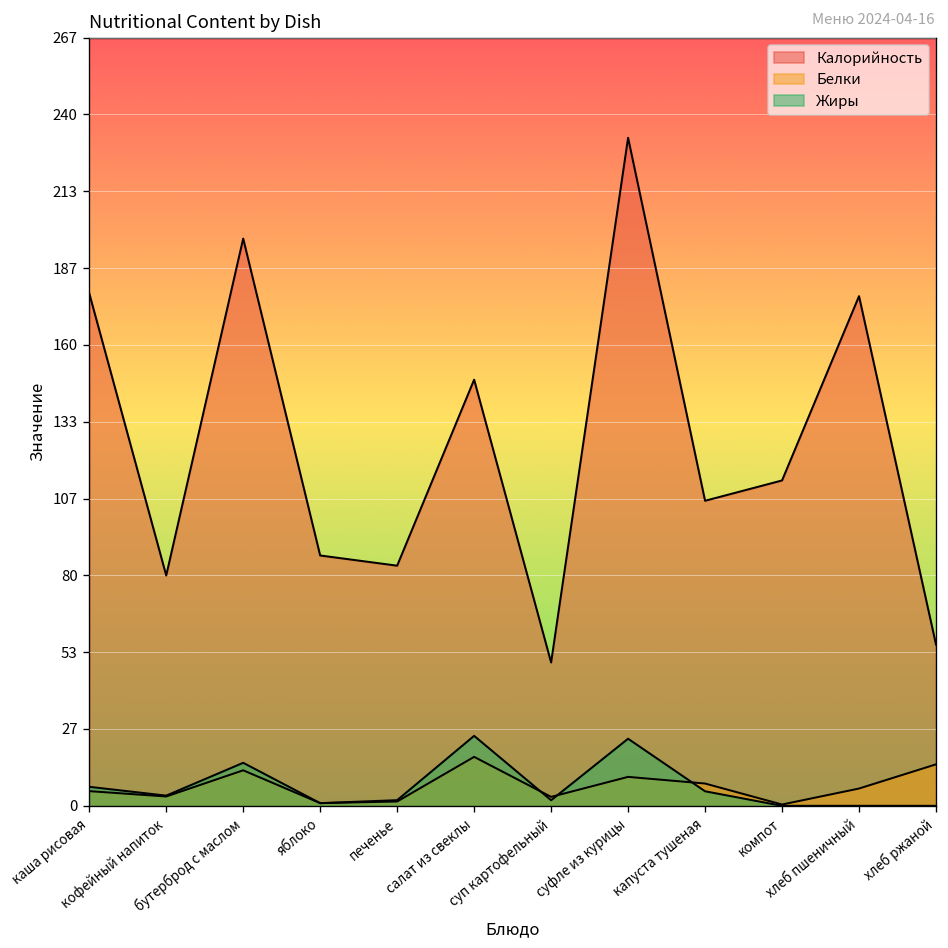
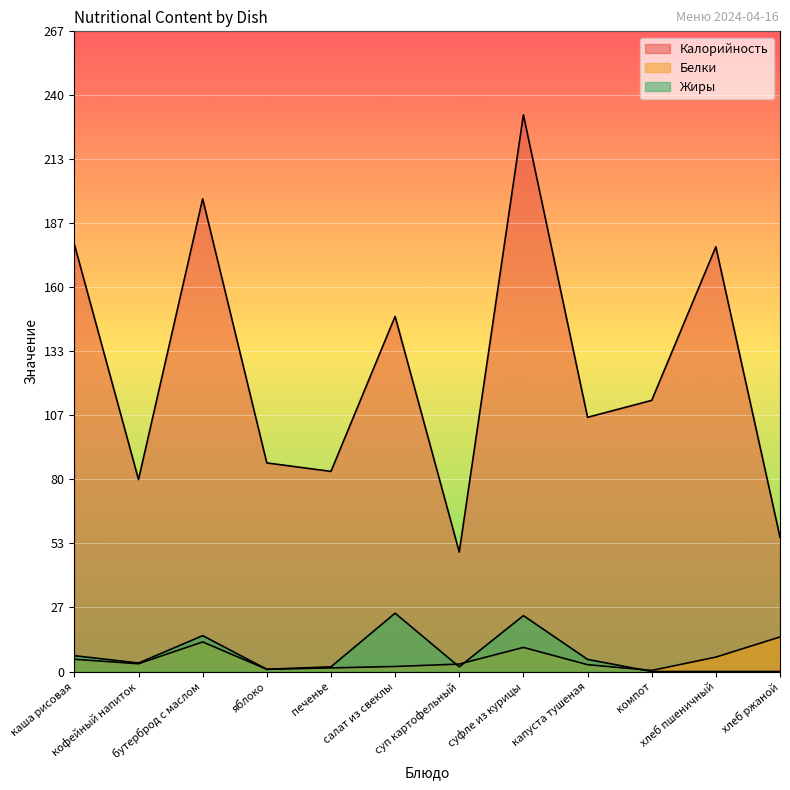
Белки, салат из свеклы: 17 -> 2
Белки, капуста тушеная: 8 -> 3
